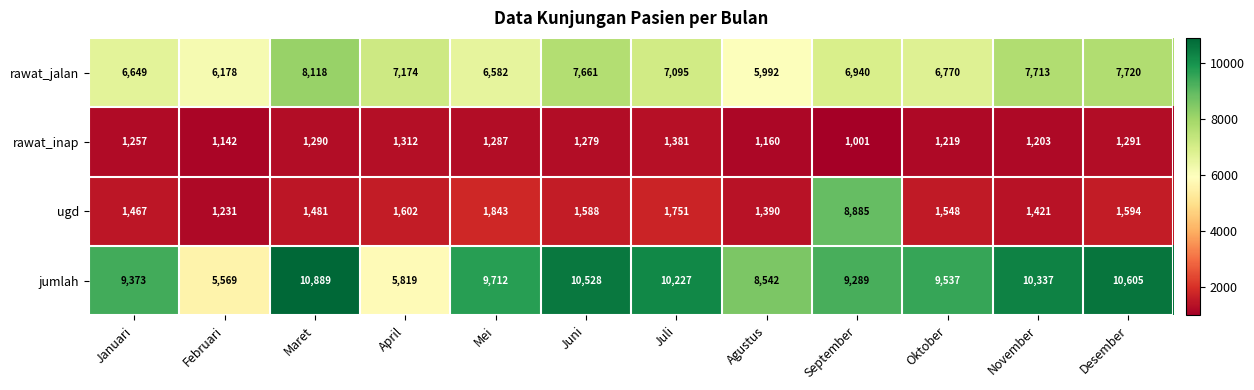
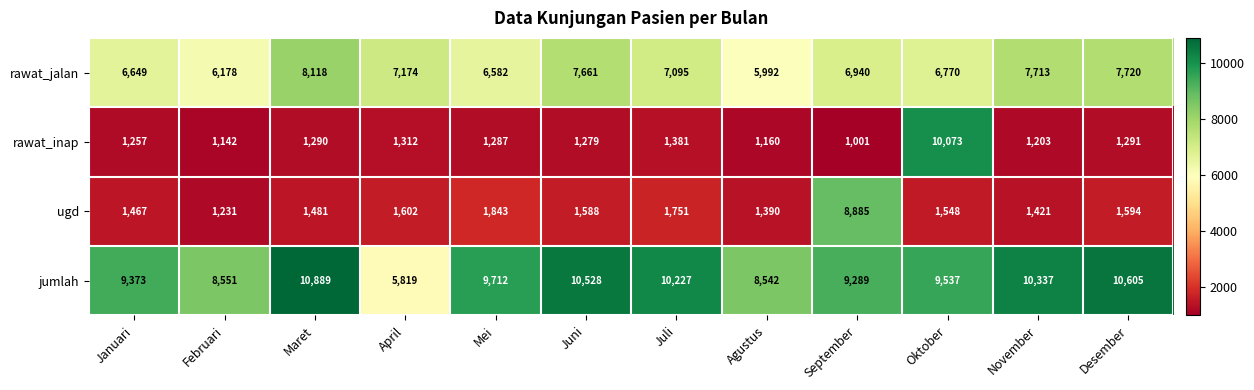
rawat_inap, Oktober: 1,219 -> 10,073
jumlah, Februari: 5,569 -> 8,551
